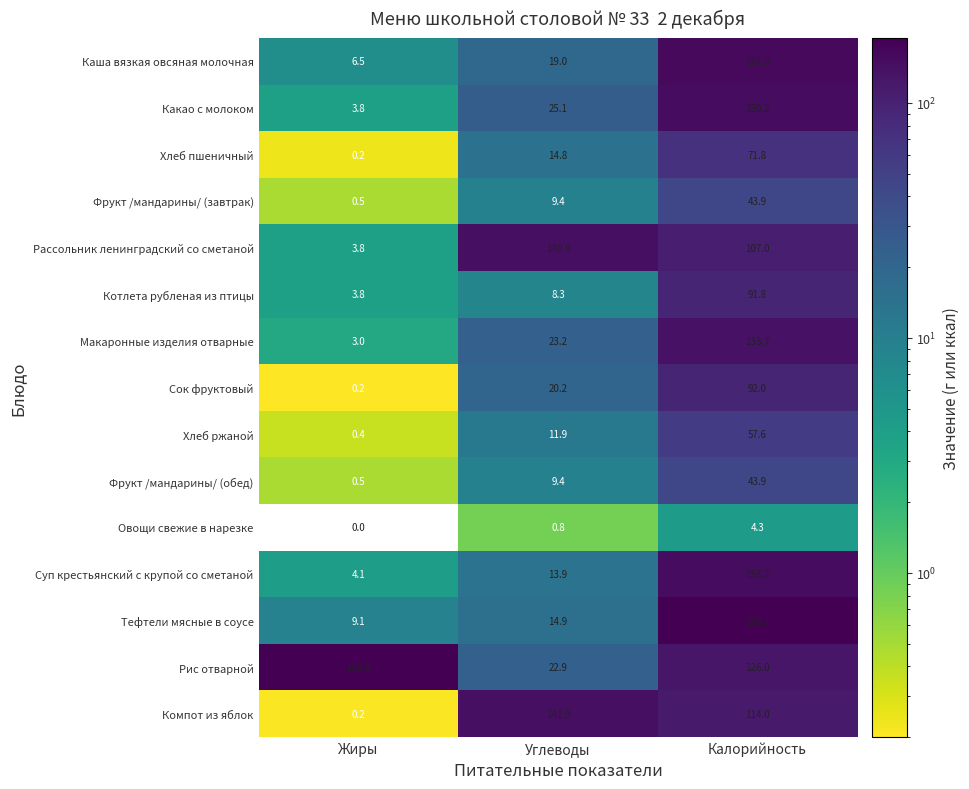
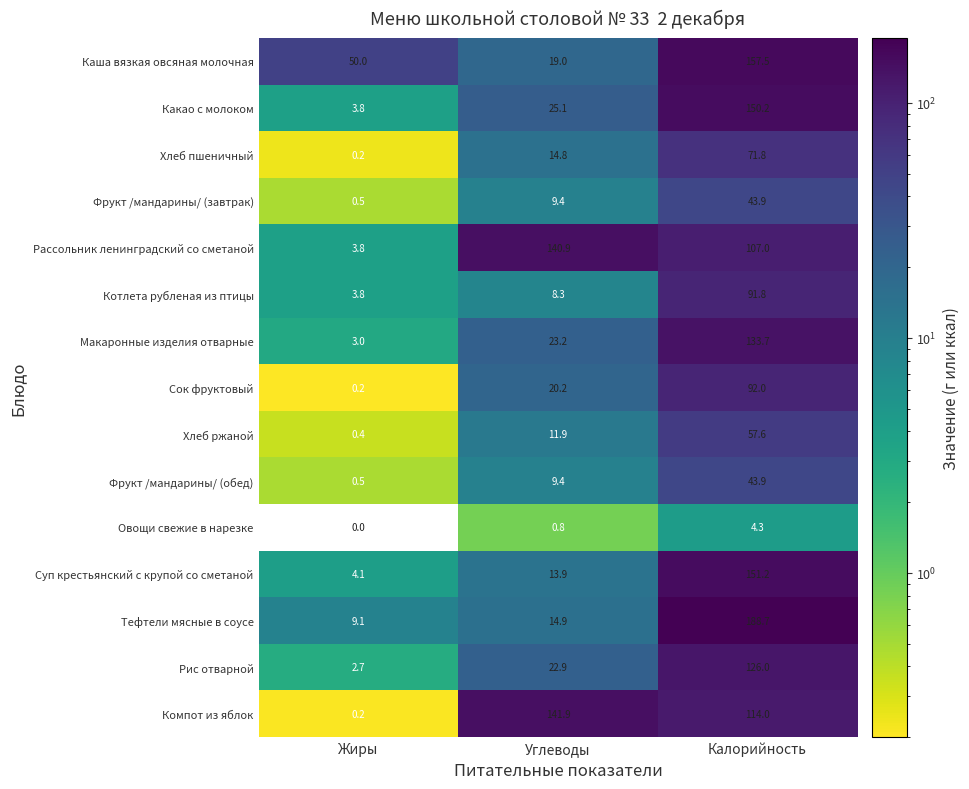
Каша вязкая овсяная молочная, Жиры: 6.5 -> 50.0
Рис отварной, Жиры: 188.5 -> 2.7
